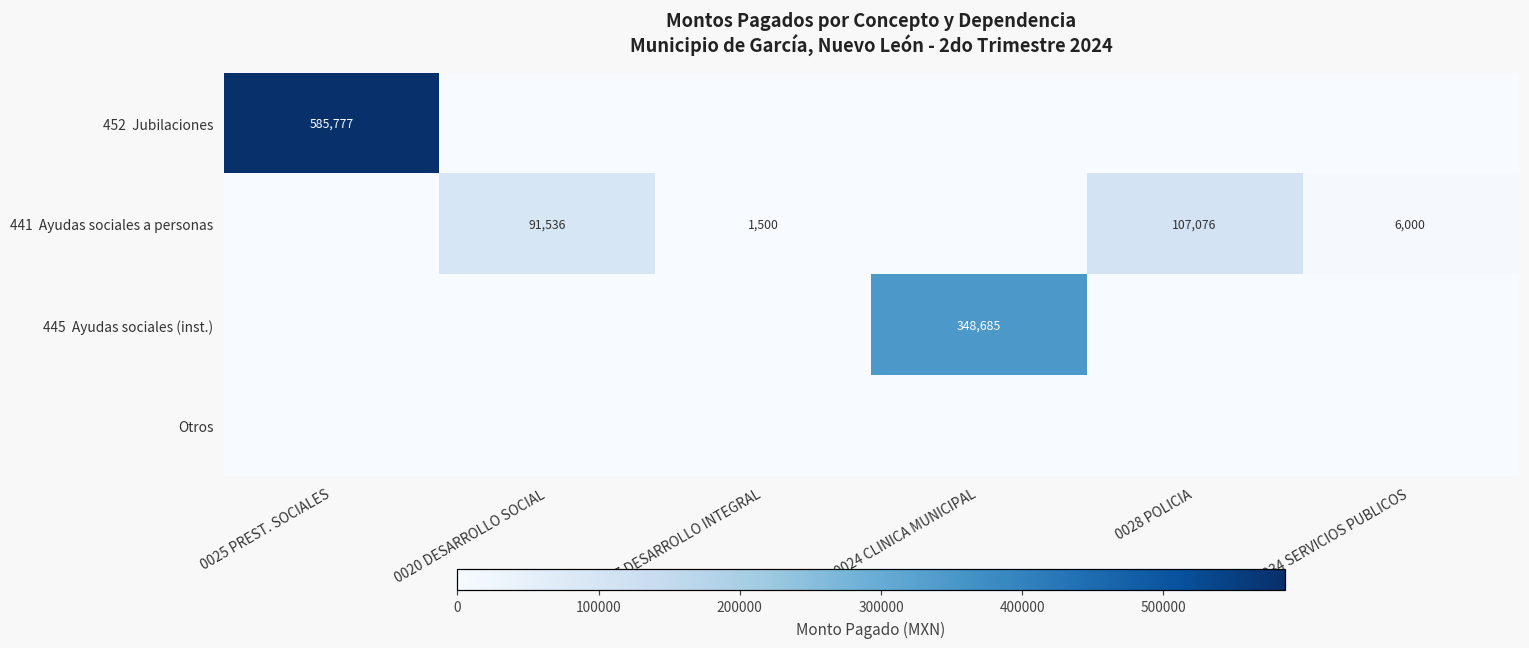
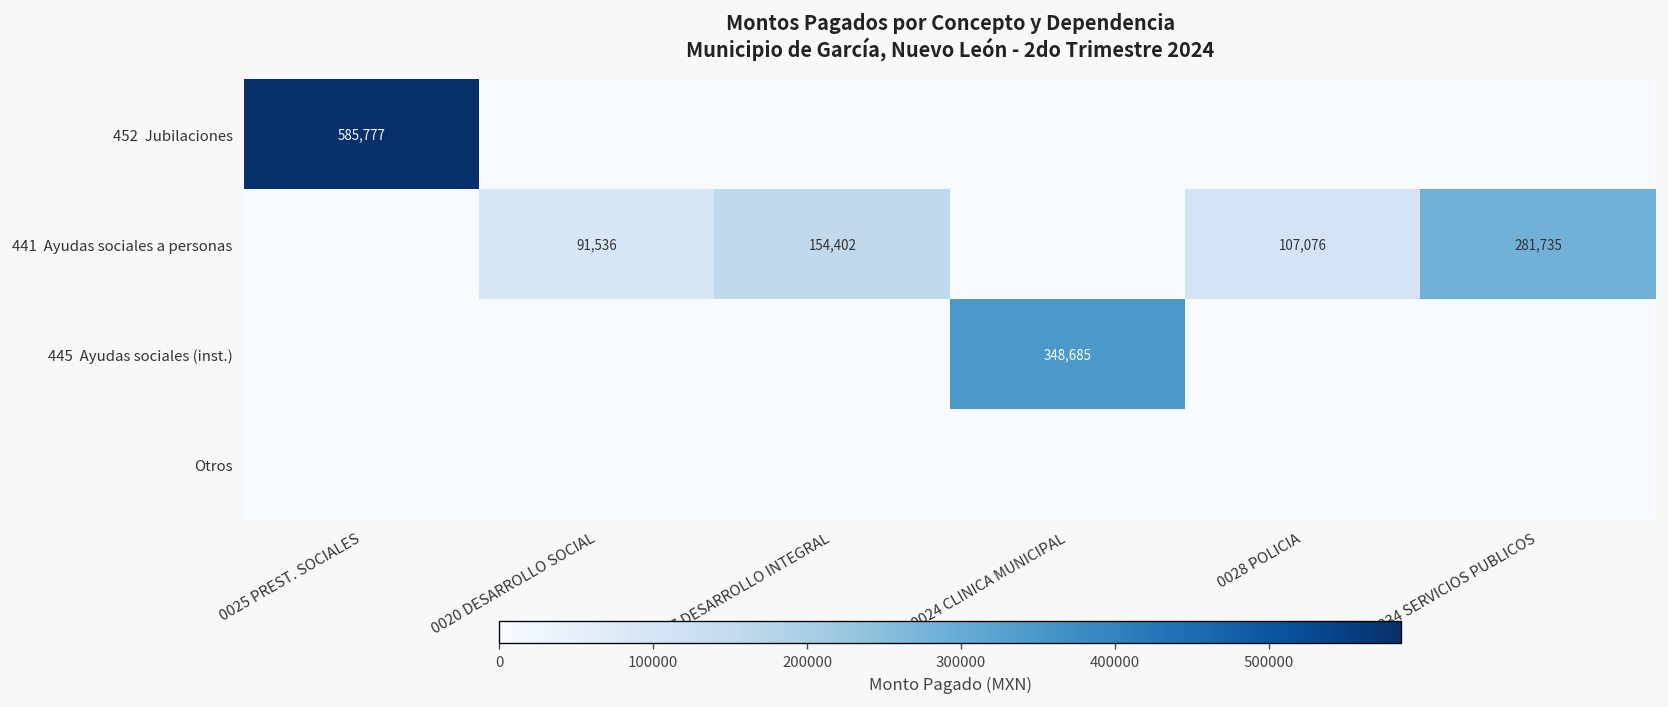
441 Ayudas sociales a personas, 0027 DESARROLLO INTEGRAL: 1,500 -> 154,402
441 Ayudas sociales a personas, 0034 SERVICIOS PUBLICOS: 6,000 -> 281,735
